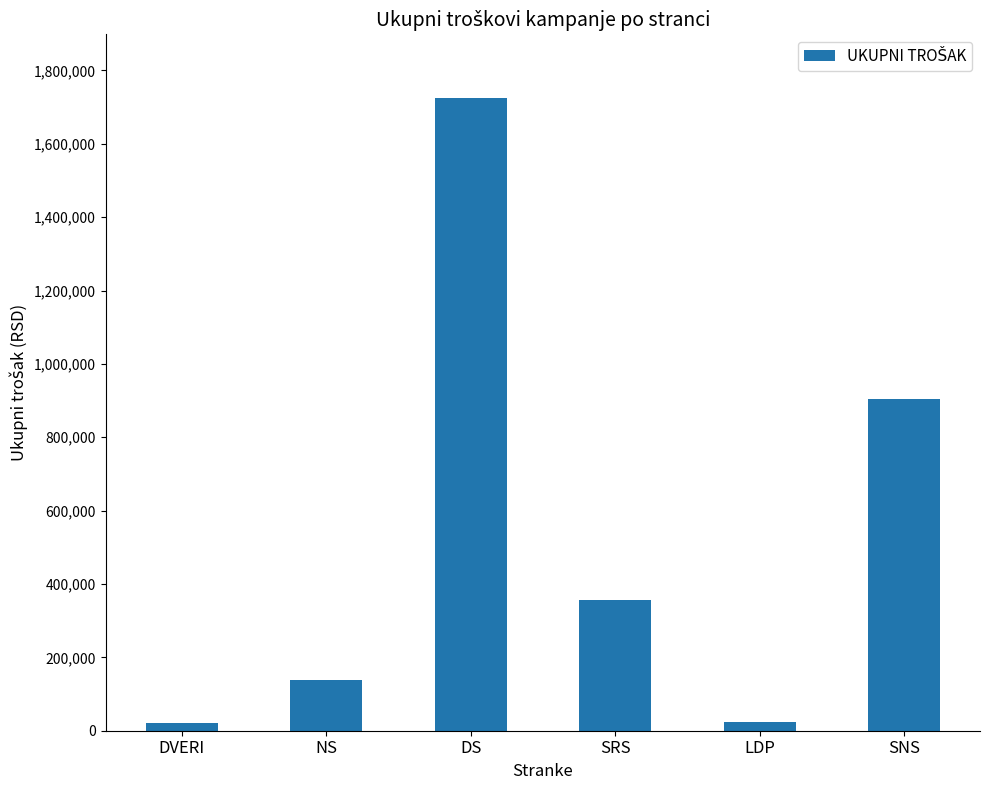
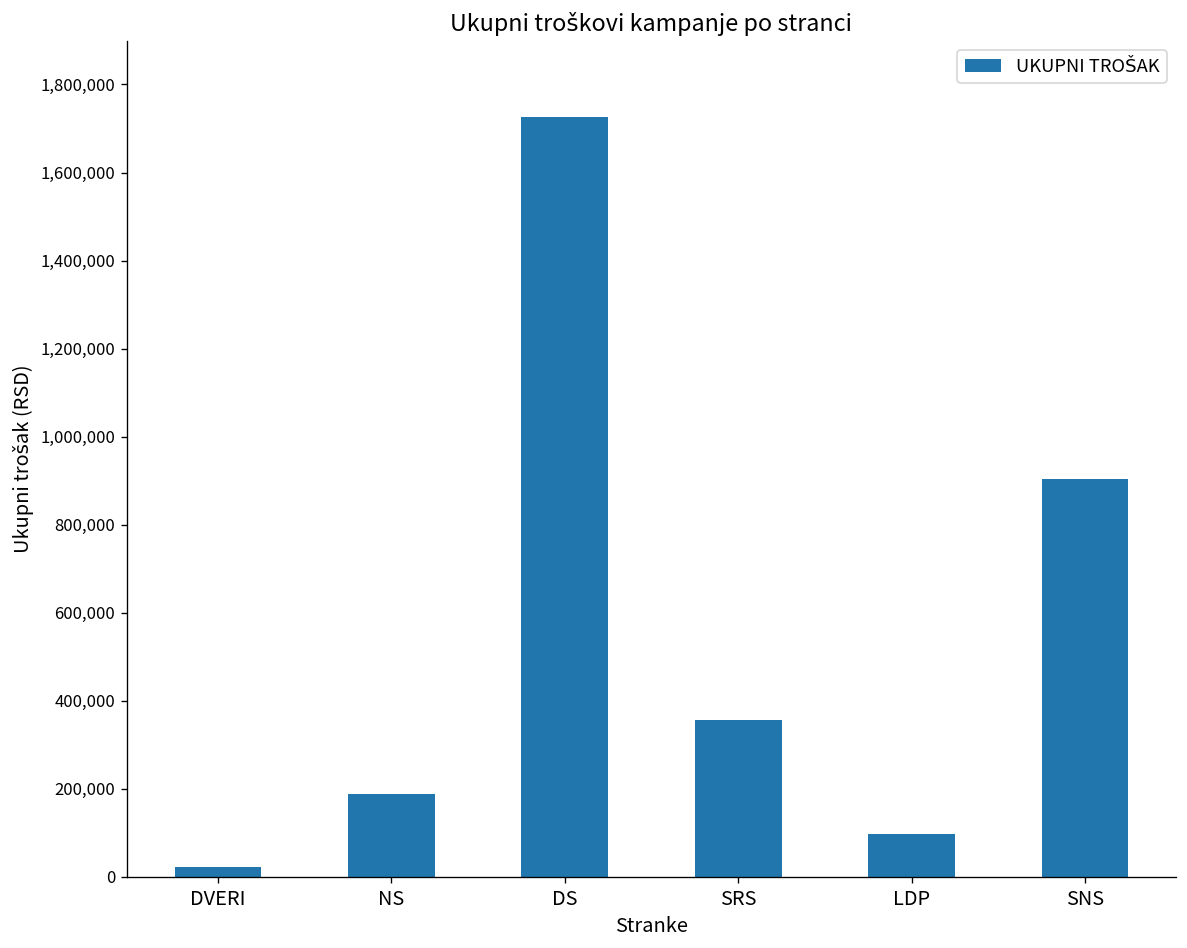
NS: 140,000 -> 190,000
LDP: 20,000 -> 100,000
